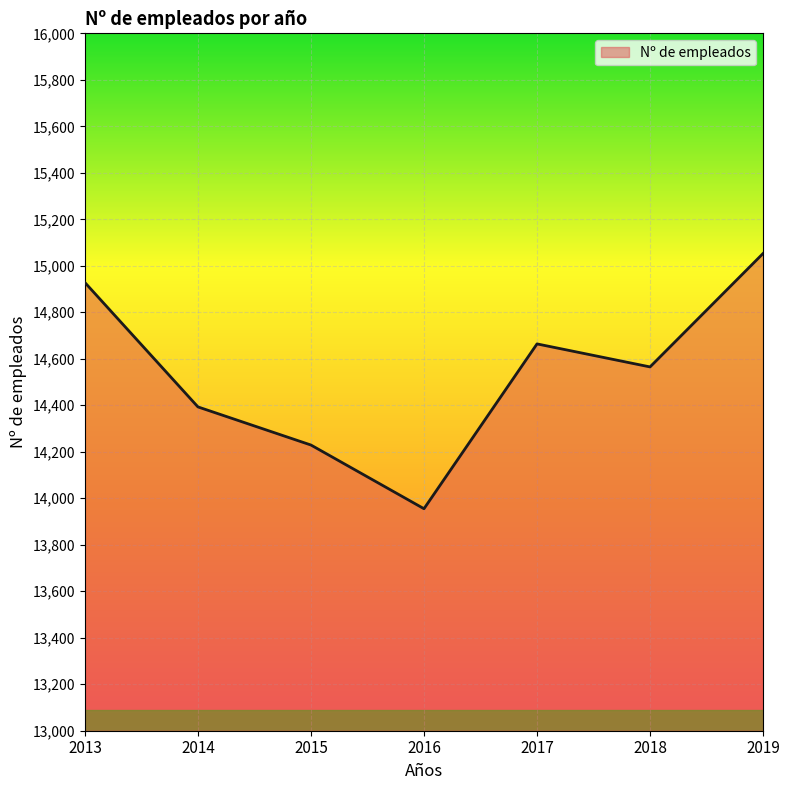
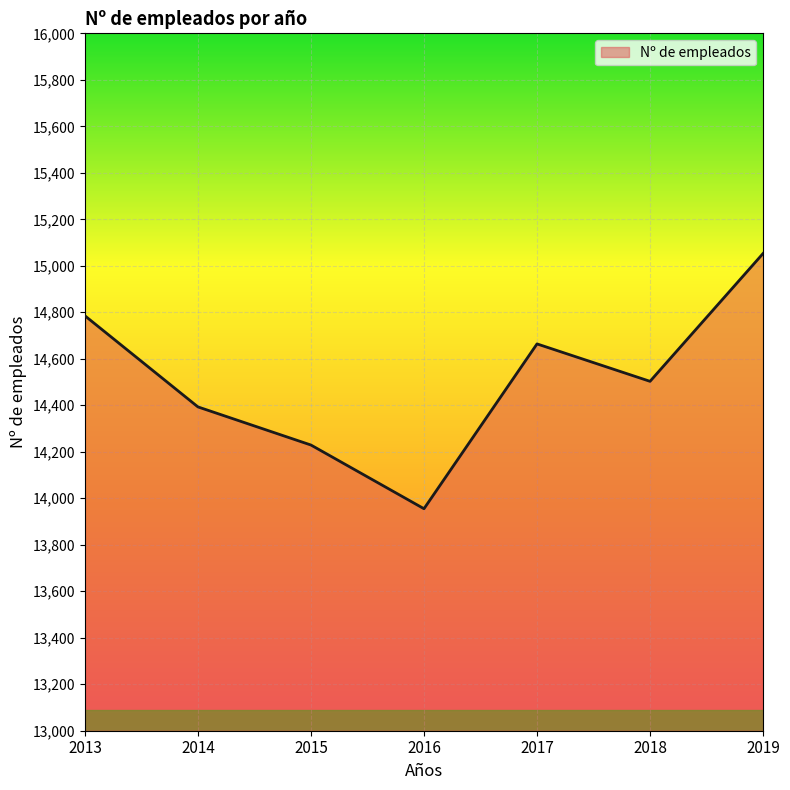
2013: 14,930 -> 14,790
2018: 14,570 -> 14,500
